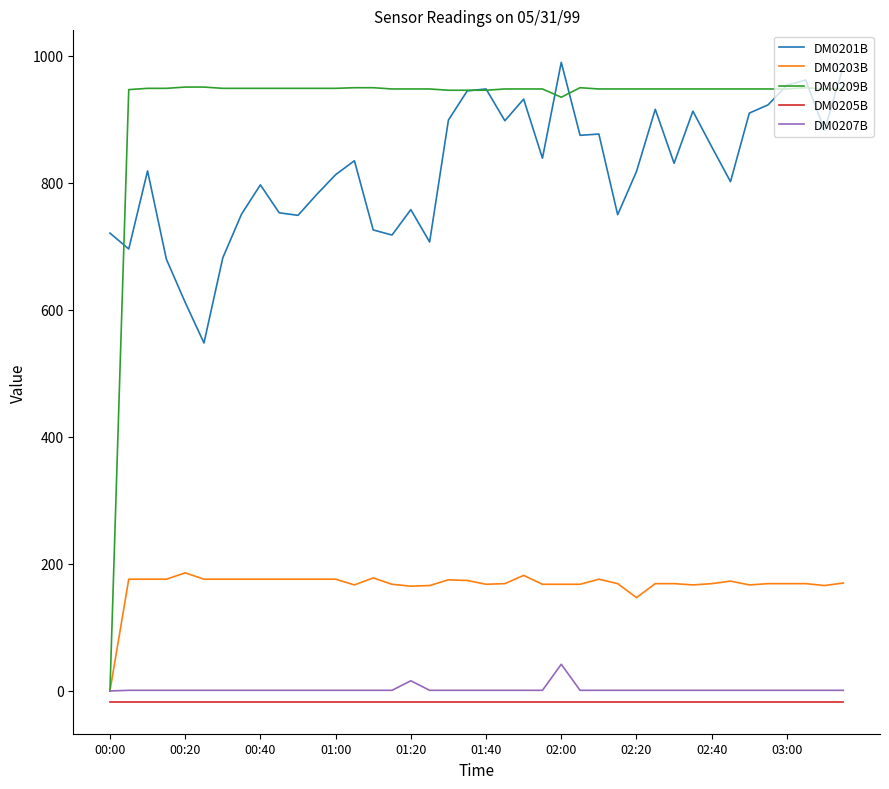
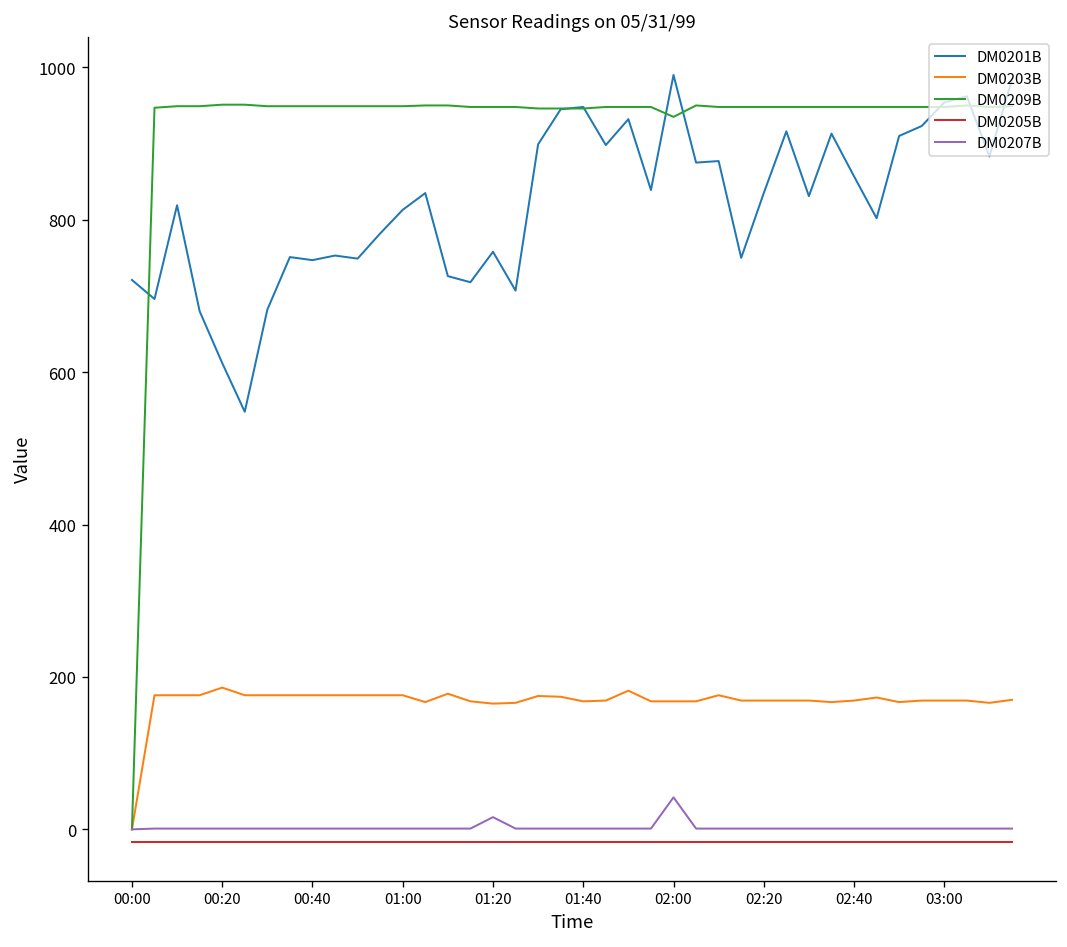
DM0201B, 00:40: 800 -> 750
DM0201B, 02:20: 820 -> 840
DM0203B, 02:20: 150 -> 170
